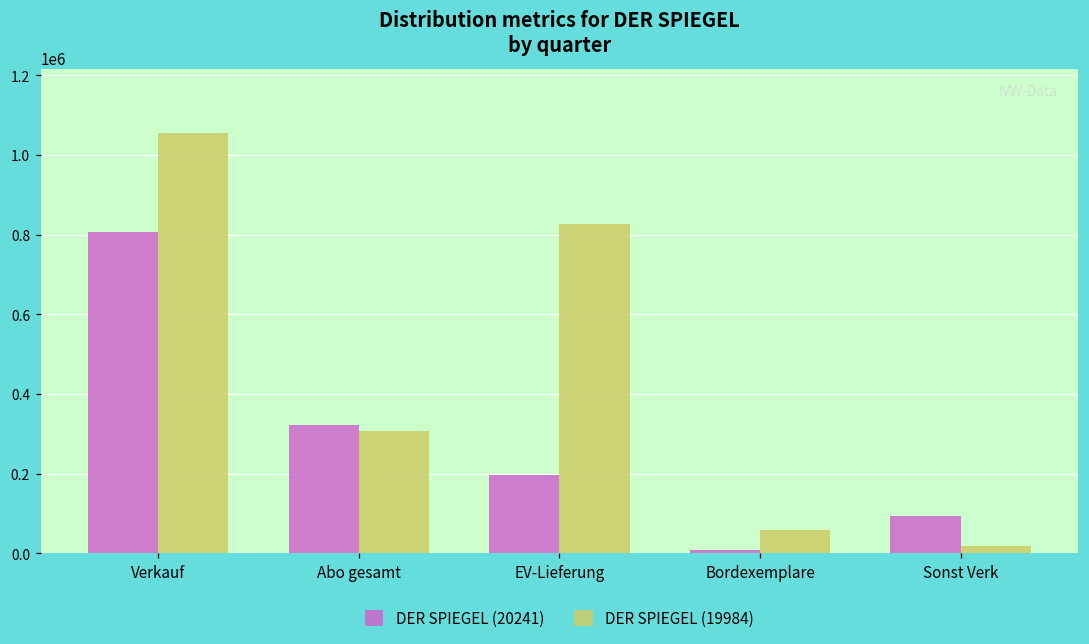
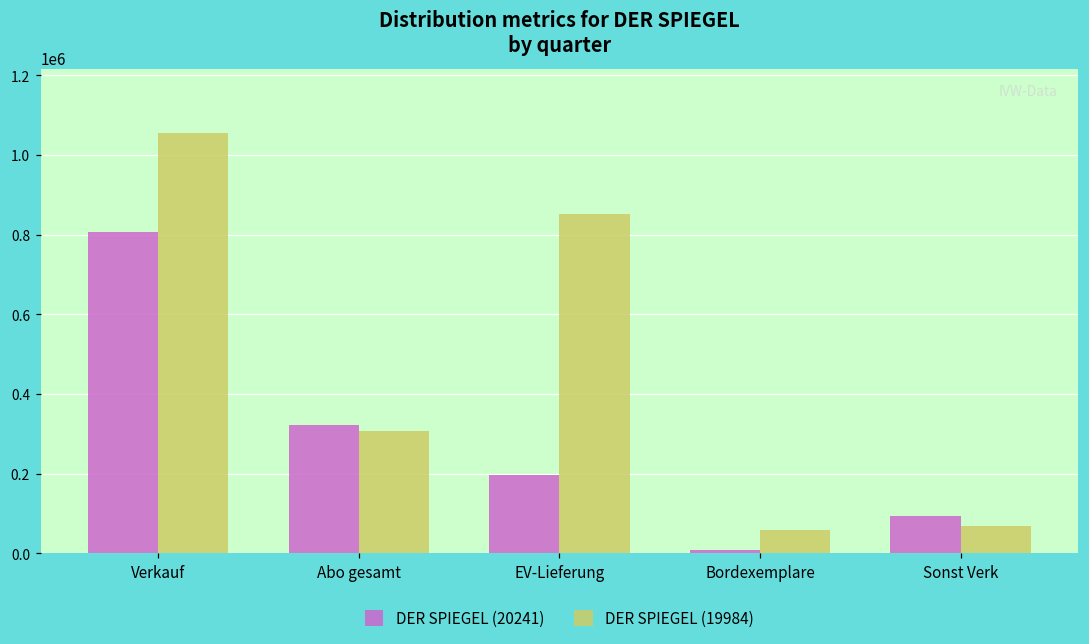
DER SPIEGEL (19984), EV-Lieferung: 830000 -> 850000
DER SPIEGEL (19984), Sonst Verk: 20000 -> 70000
